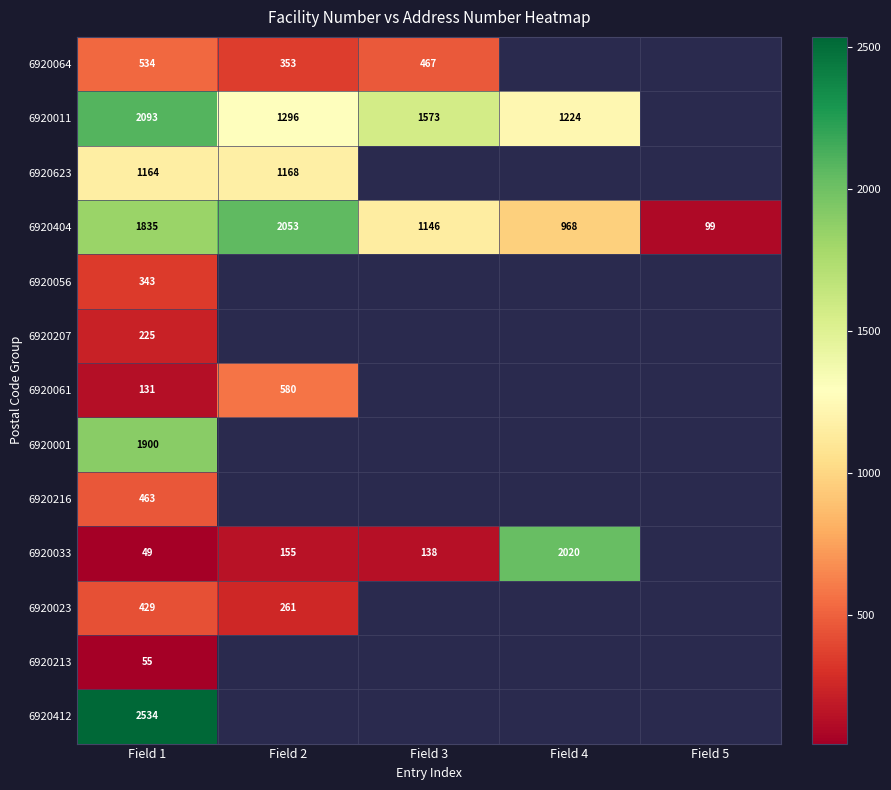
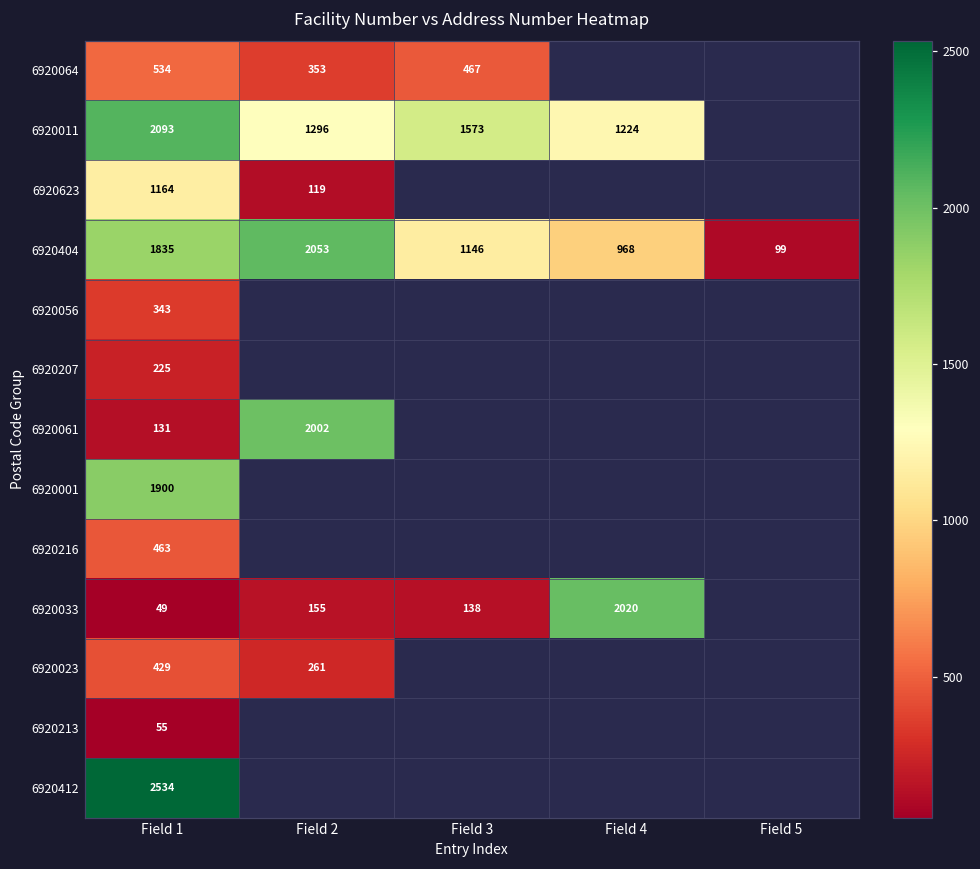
6920623, Field 2: 1168 -> 119
6920061, Field 2: 580 -> 2002
